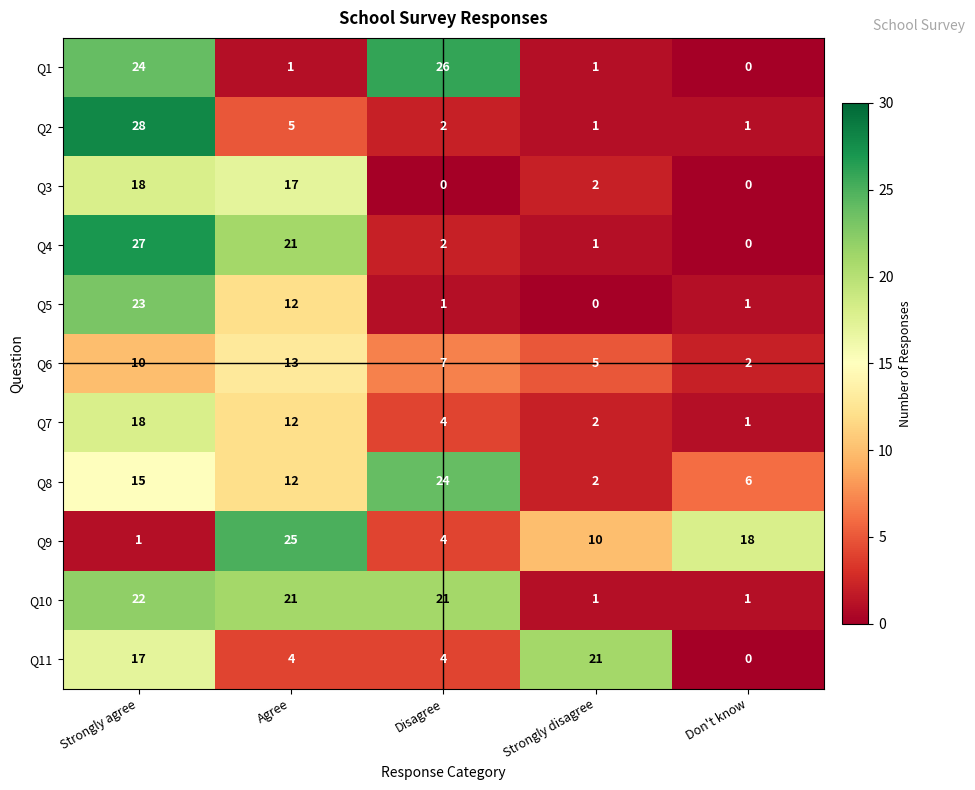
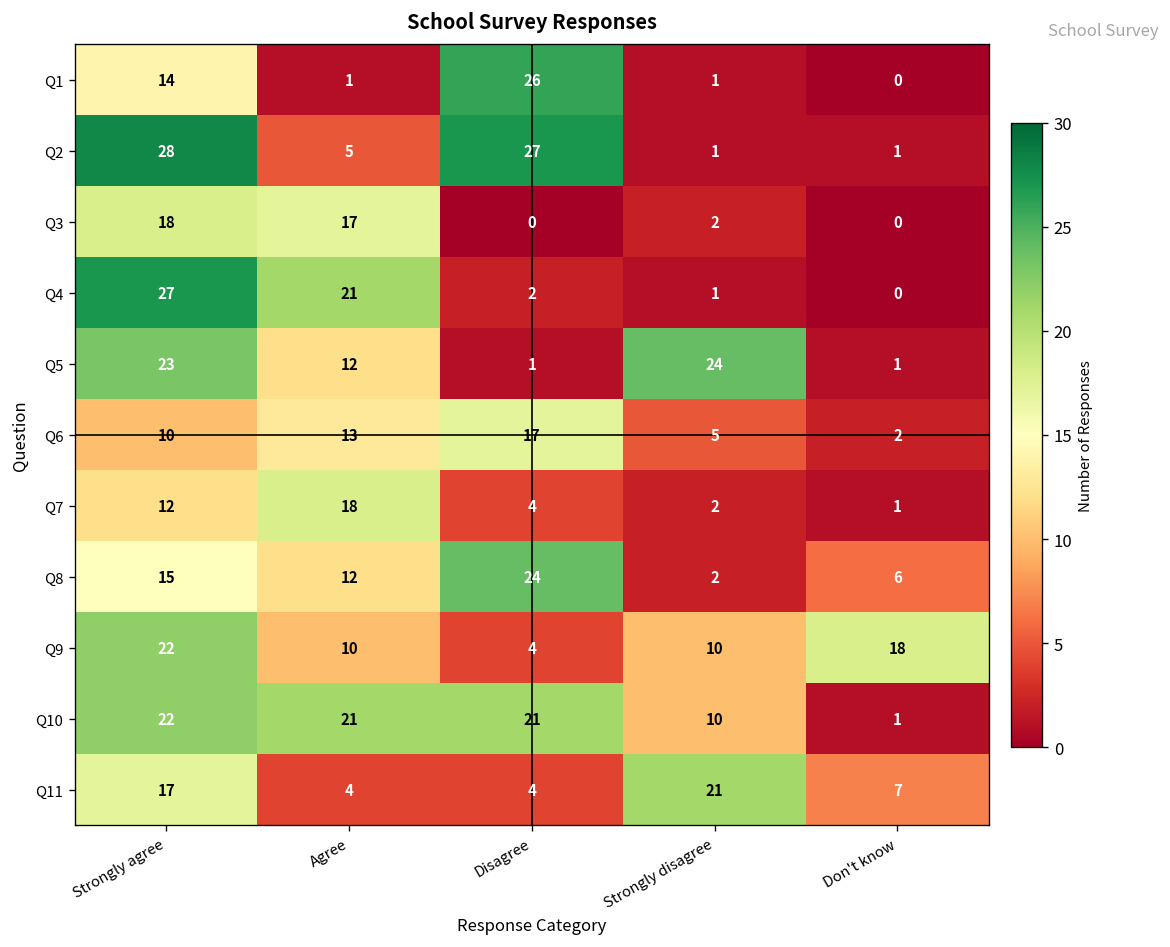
Q1, Strongly agree: 24 -> 14
Q2, Disagree: 2 -> 27
Q5, Strongly disagree: 0 -> 24
Q6, Disagree: 7 -> 17
Q7, Strongly agree: 18 -> 12
Q7, Agree: 12 -> 18
Q9, Strongly agree: 1 -> 22
Q9, Agree: 25 -> 10
Q10, Strongly disagree: 1 -> 10
Q11, Don't know: 0 -> 7
